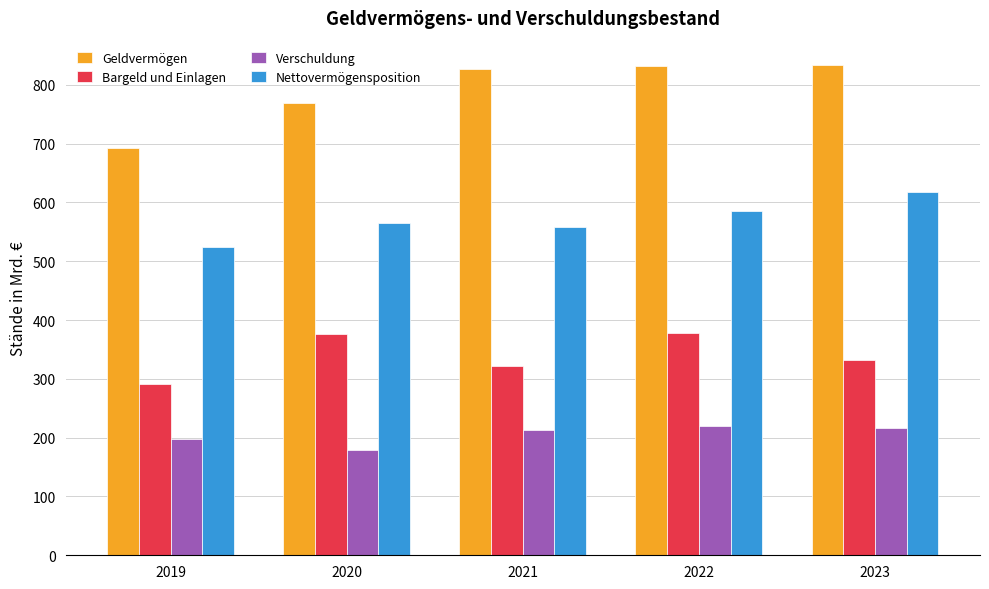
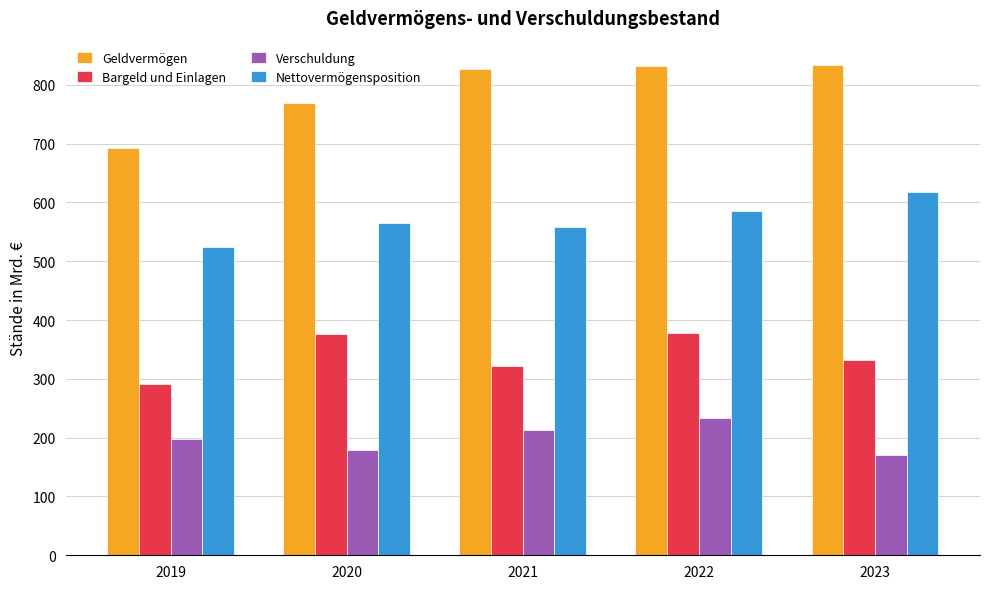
Verschuldung, 2022: 220 -> 230
Verschuldung, 2023: 220 -> 170
